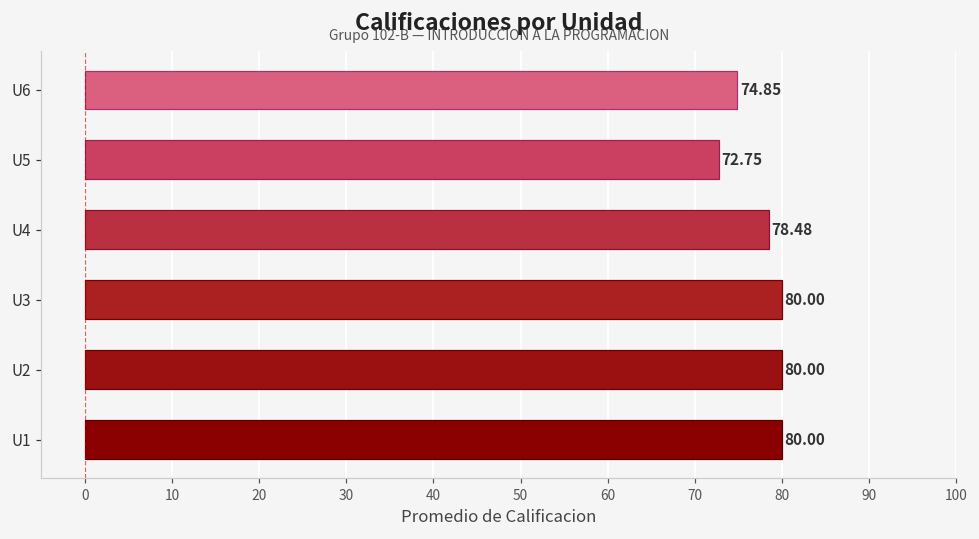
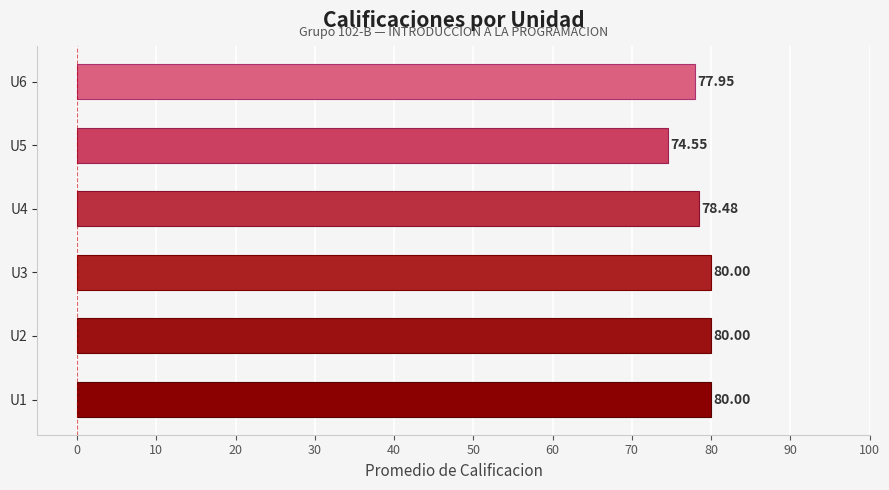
U6: 74.85 -> 77.95
U5: 72.75 -> 74.55
